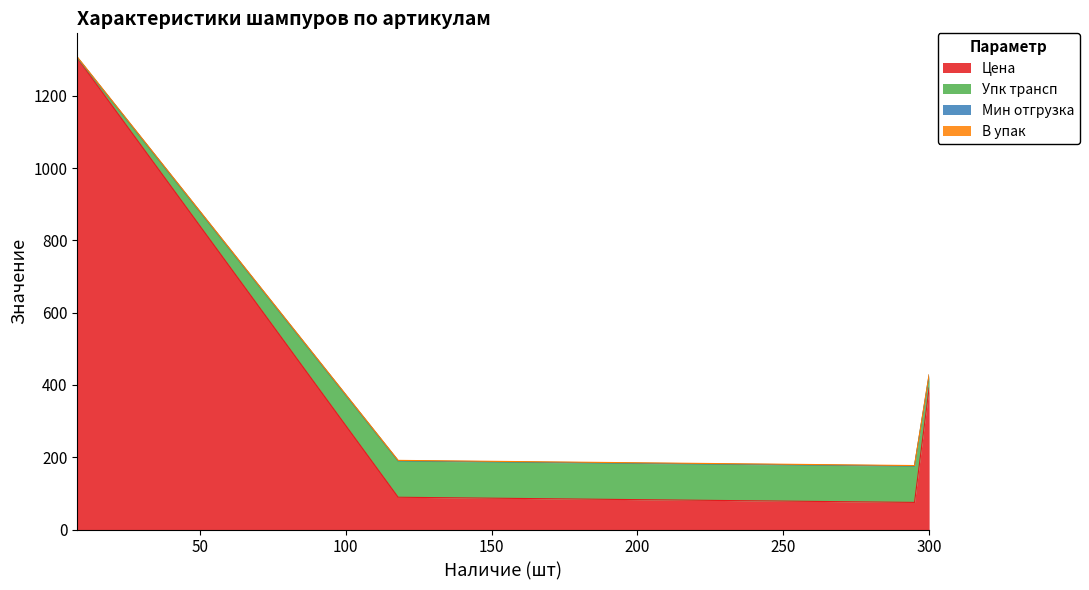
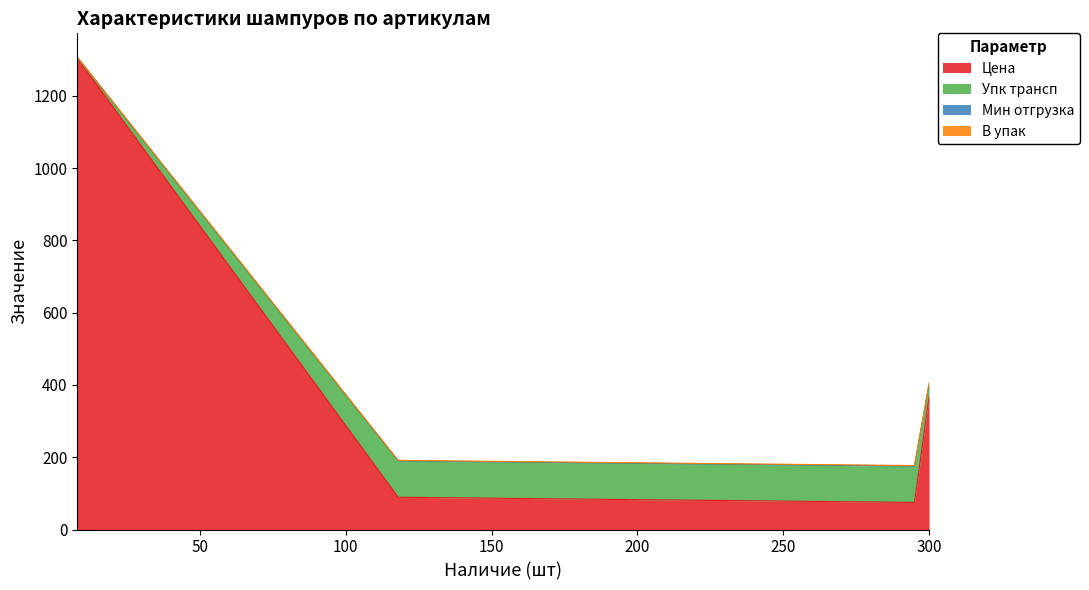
Цена, 300: 390 -> 370
